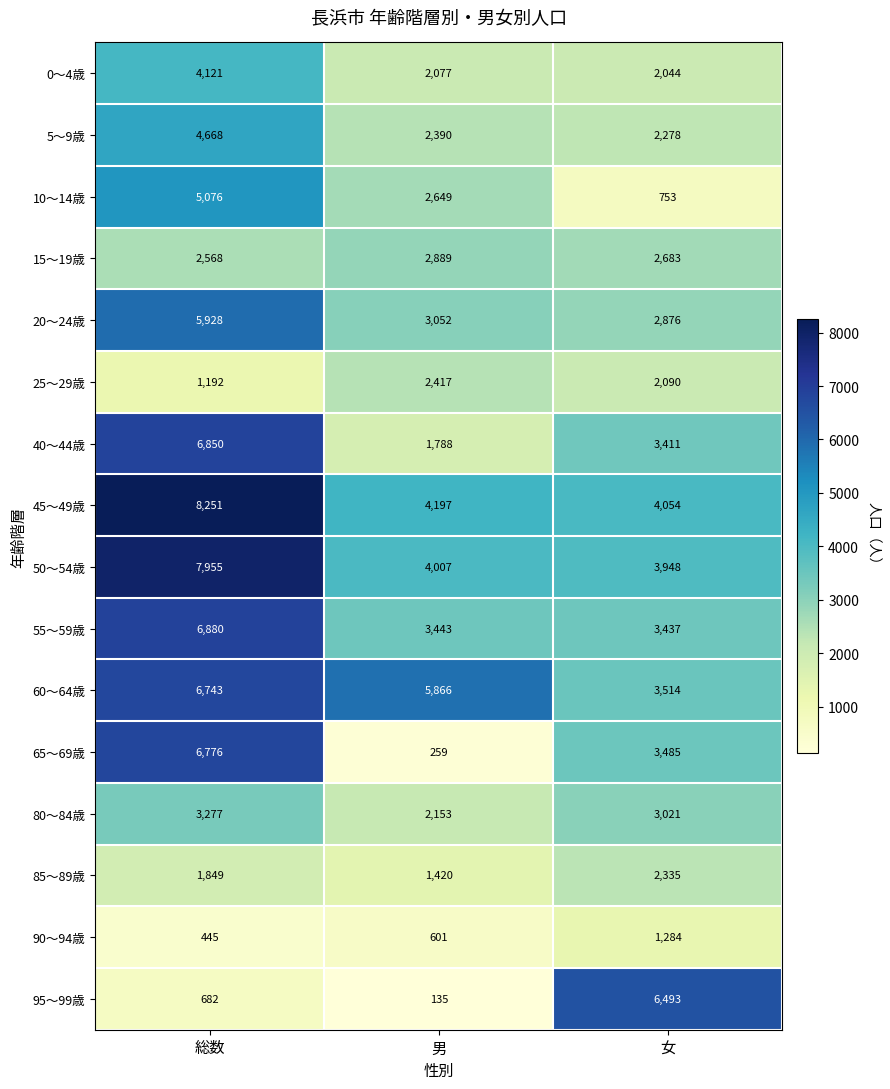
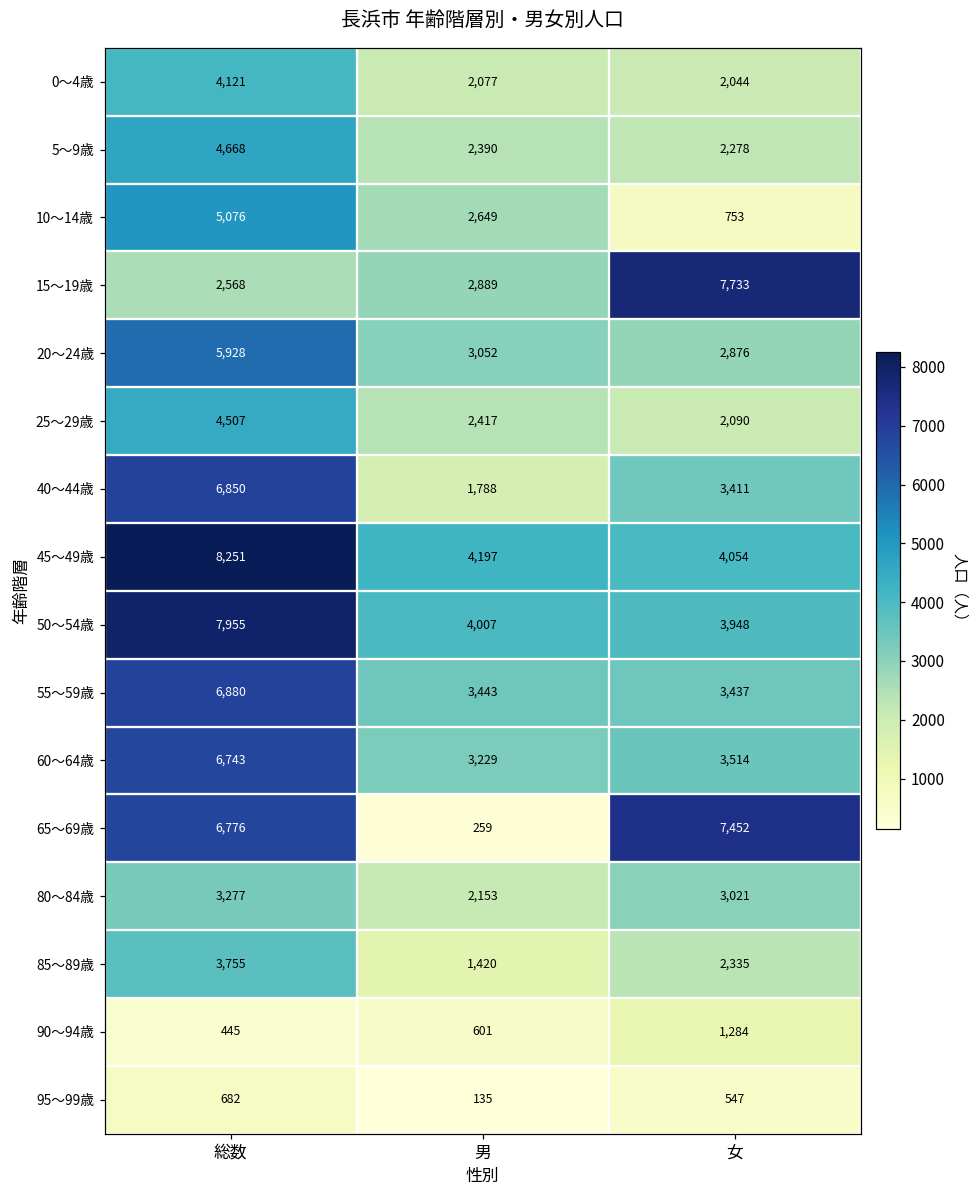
15～19歳, 女: 2,683 -> 7,733
25～29歳, 総数: 1,192 -> 4,507
60～64歳, 男: 5,866 -> 3,229
65～69歳, 女: 3,485 -> 7,452
85～89歳, 総数: 1,849 -> 3,755
95～99歳, 女: 6,493 -> 547
